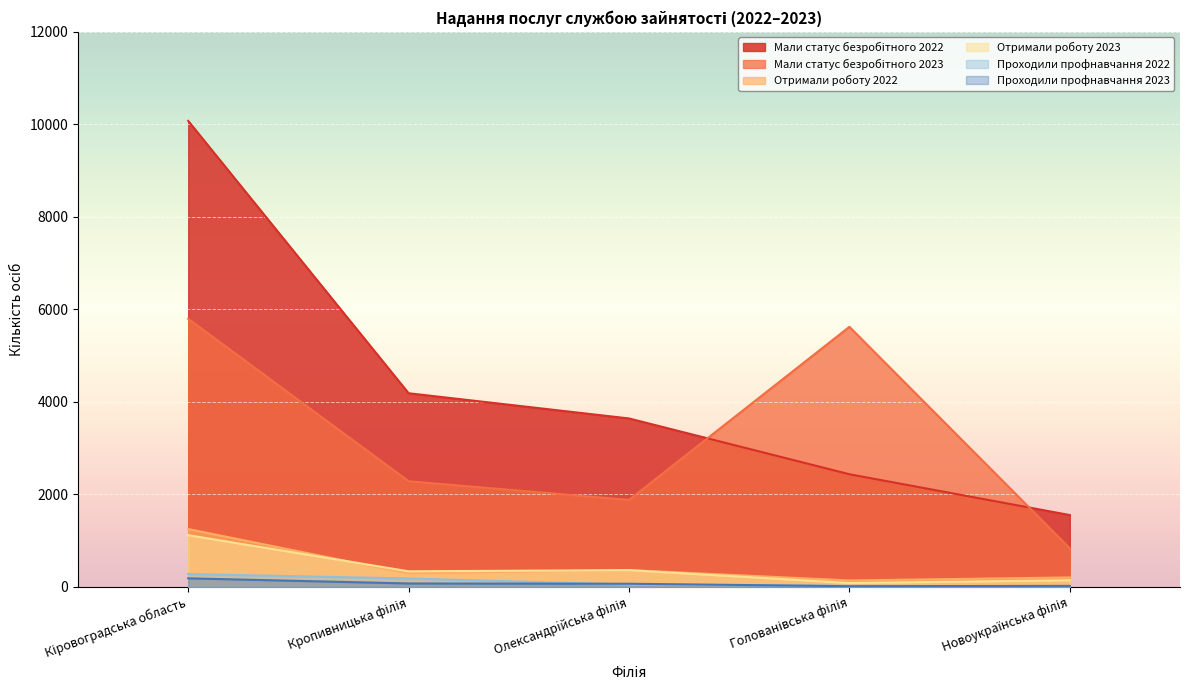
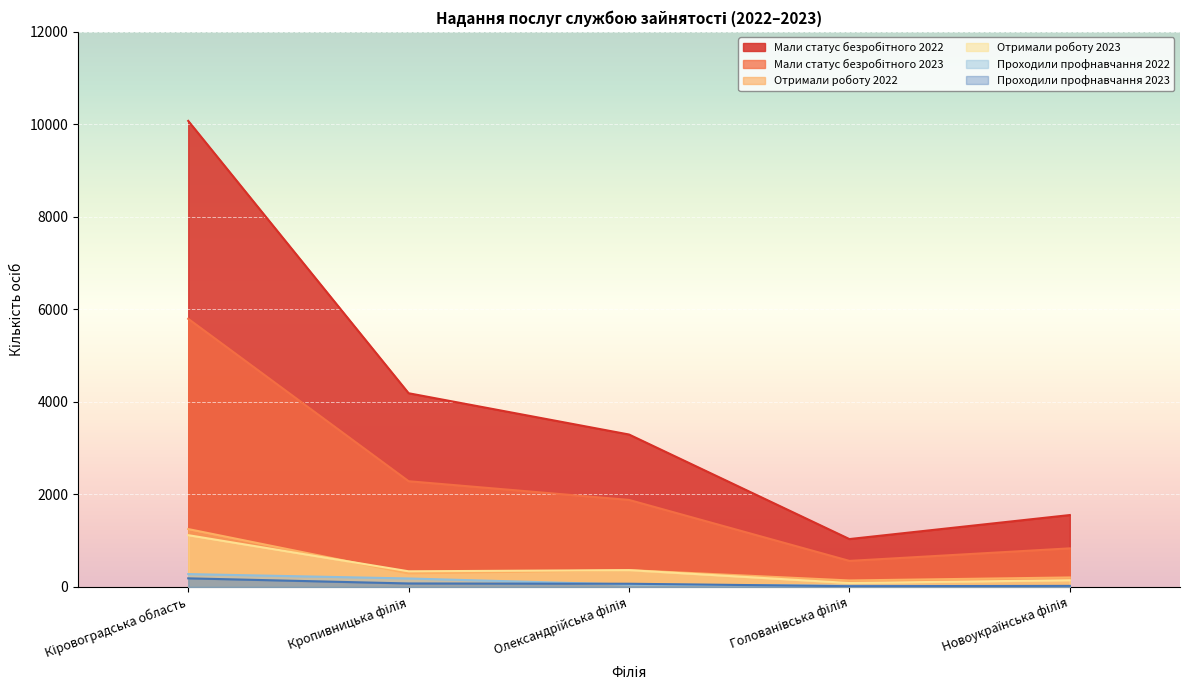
Мали статус безробітного 2022, Олександрiйська філія: 3600 -> 3300
Мали статус безробітного 2022, Голованівська філія: 2400 -> 1000
Мали статус безробітного 2023, Голованівська філія: 5600 -> 600
